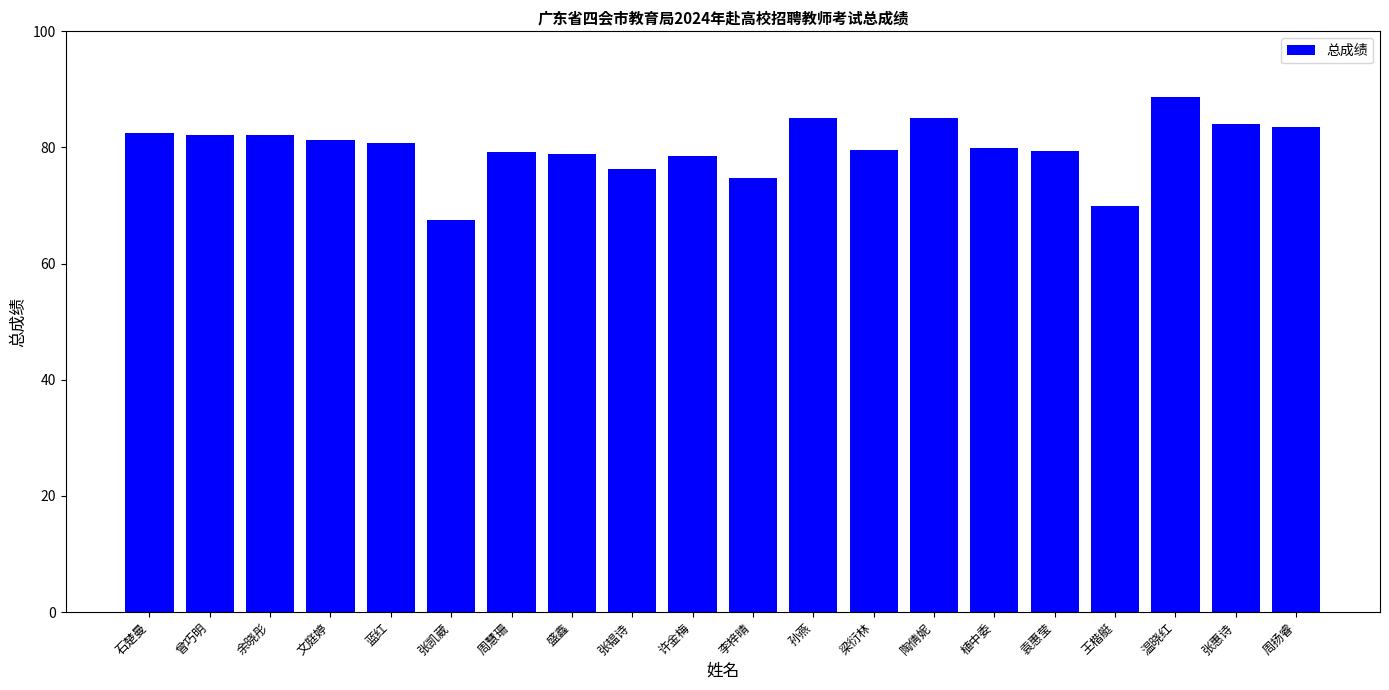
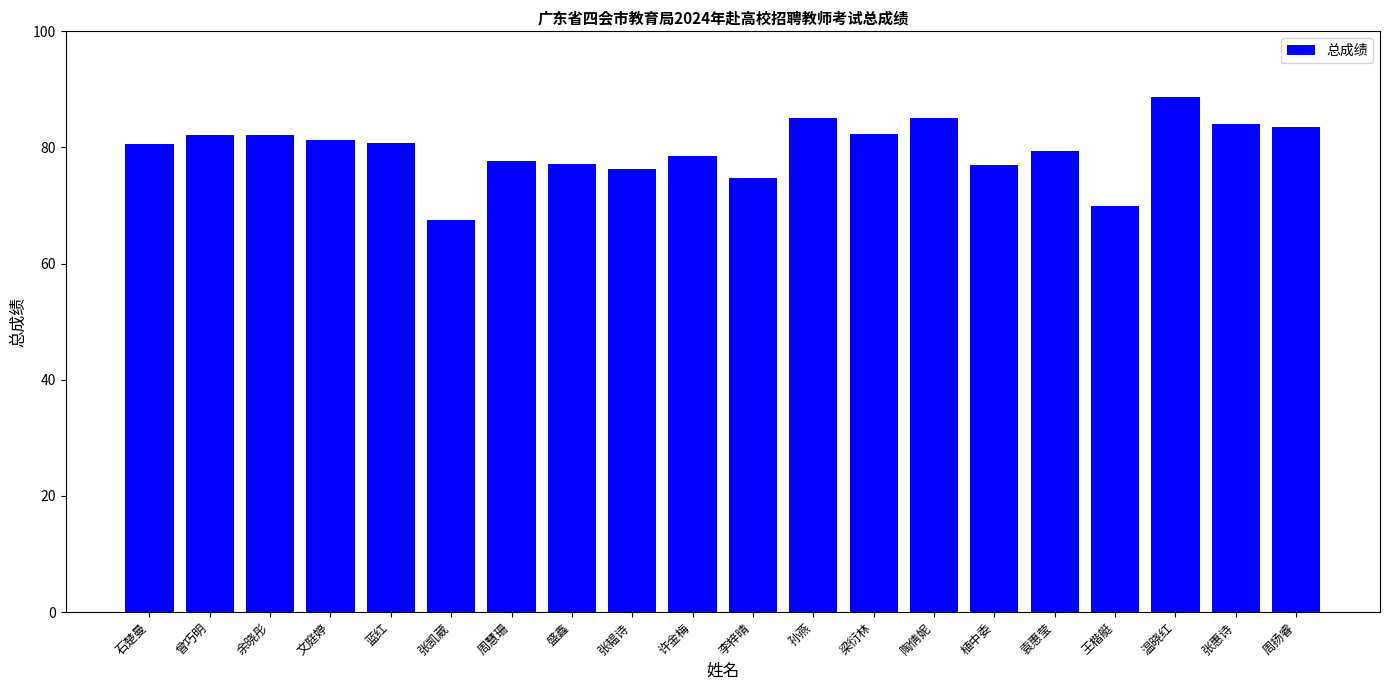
石楚曼: 82 -> 81
周慧珊: 79 -> 78
盛鑫: 79 -> 77
梁衍林: 80 -> 82
植中委: 80 -> 77
